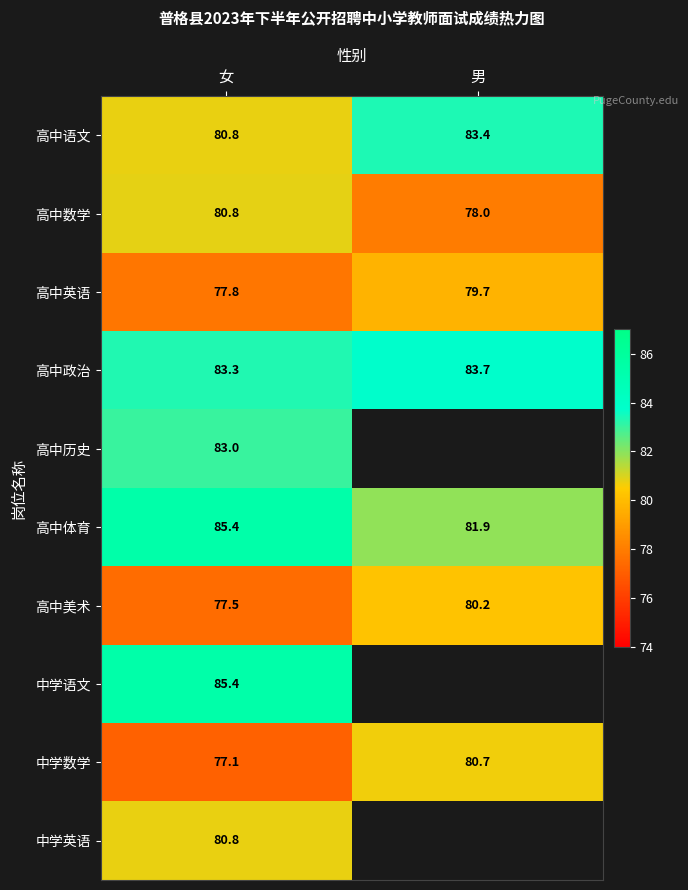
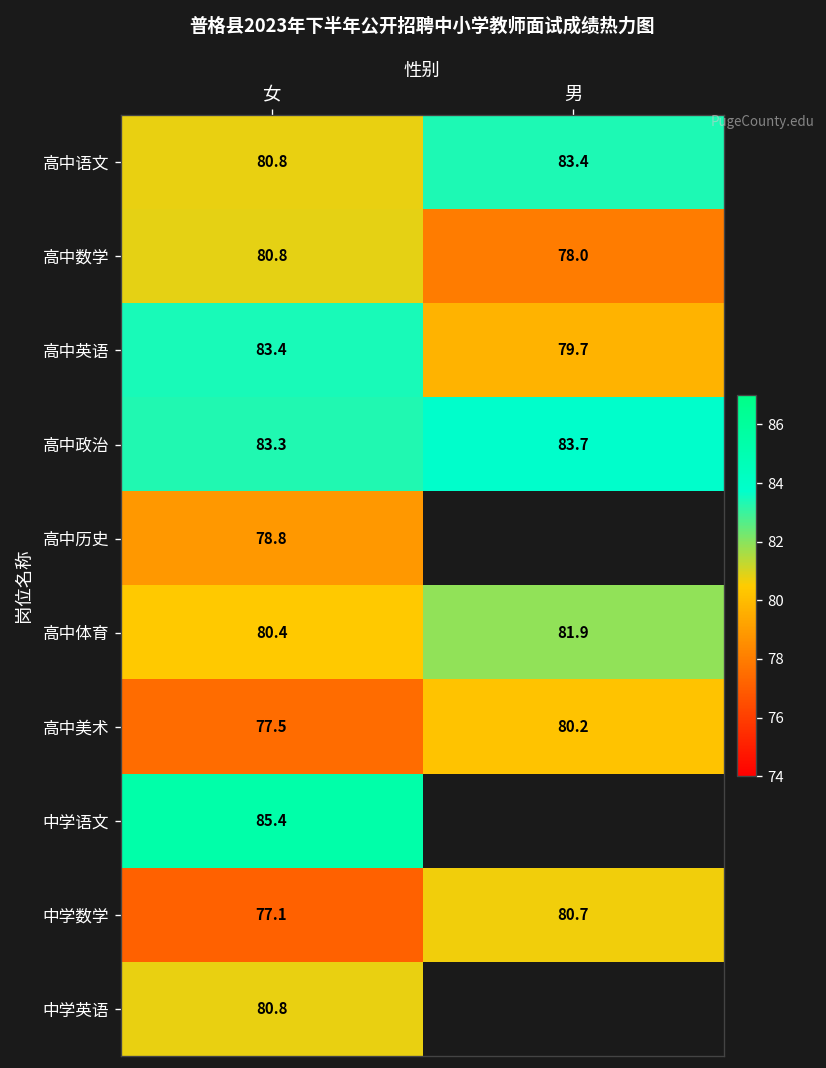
高中英语, 女: 77.8 -> 83.4
高中历史, 女: 83.0 -> 78.8
高中体育, 女: 85.4 -> 80.4
